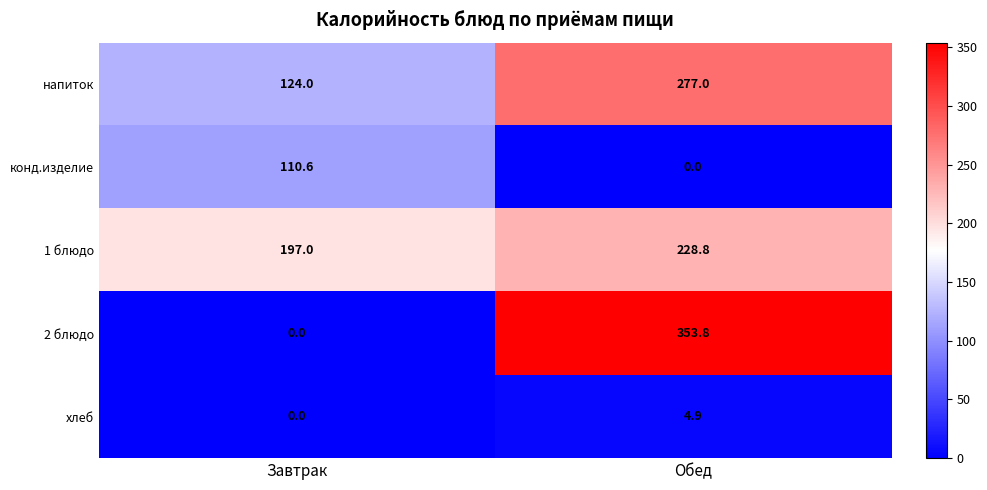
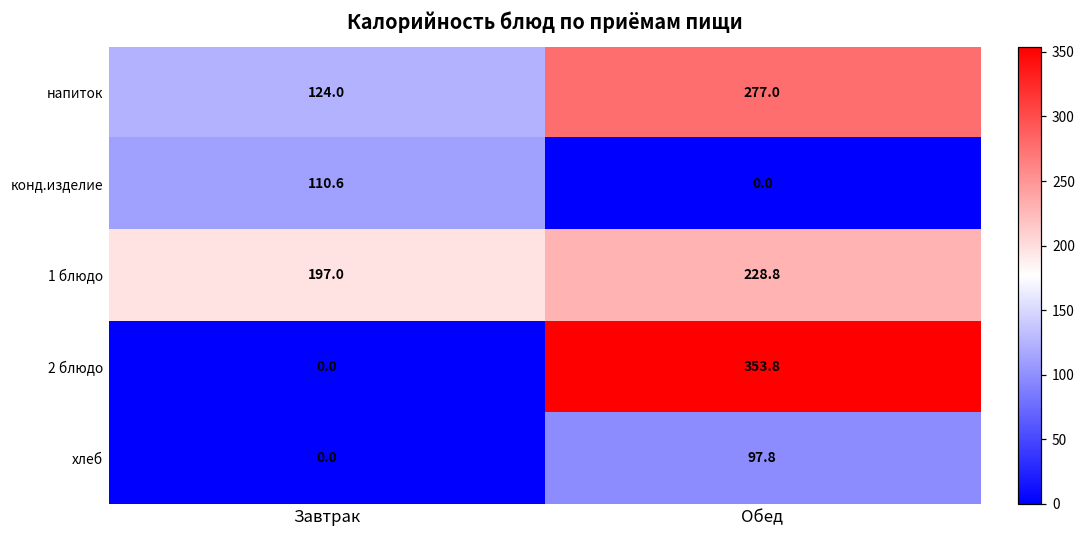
хлеб, Обед: 4.9 -> 97.8
